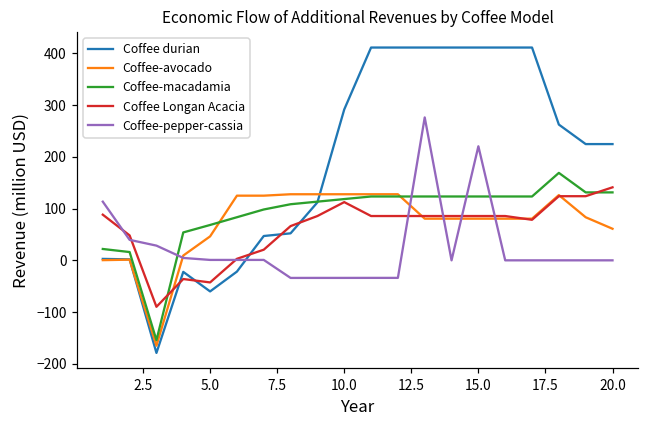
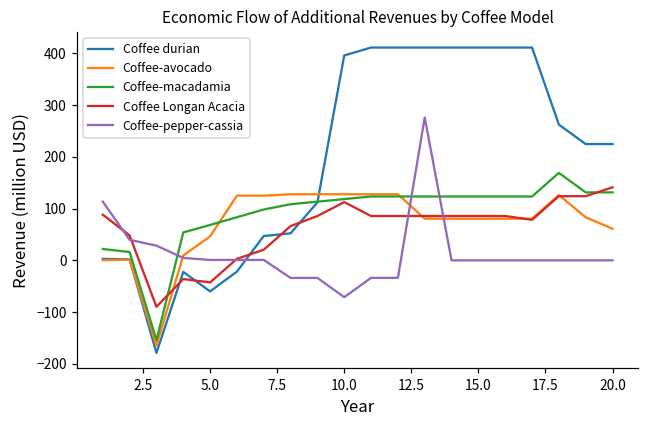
Coffee durian, 10.0: 290 -> 400
Coffee-pepper-cassia, 10.0: -30 -> -70
Coffee-pepper-cassia, 15.0: 220 -> 0
